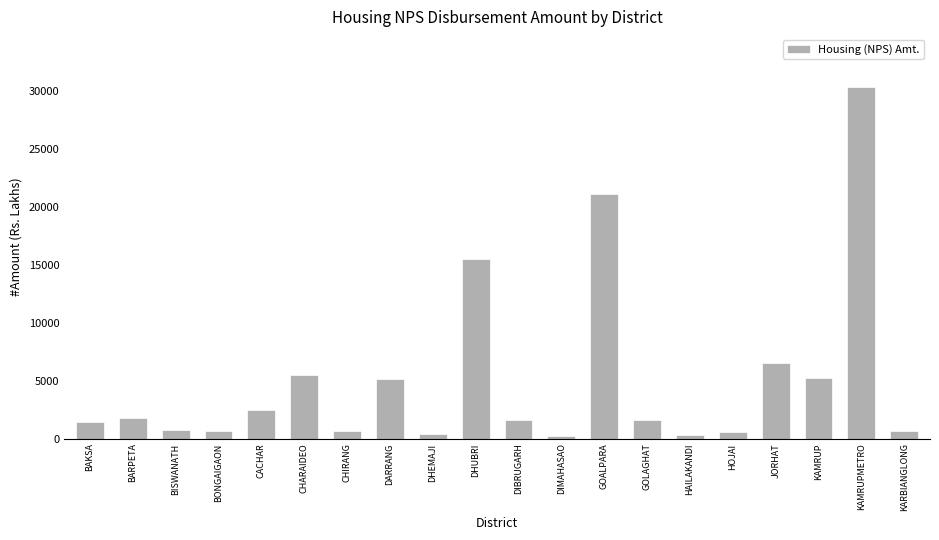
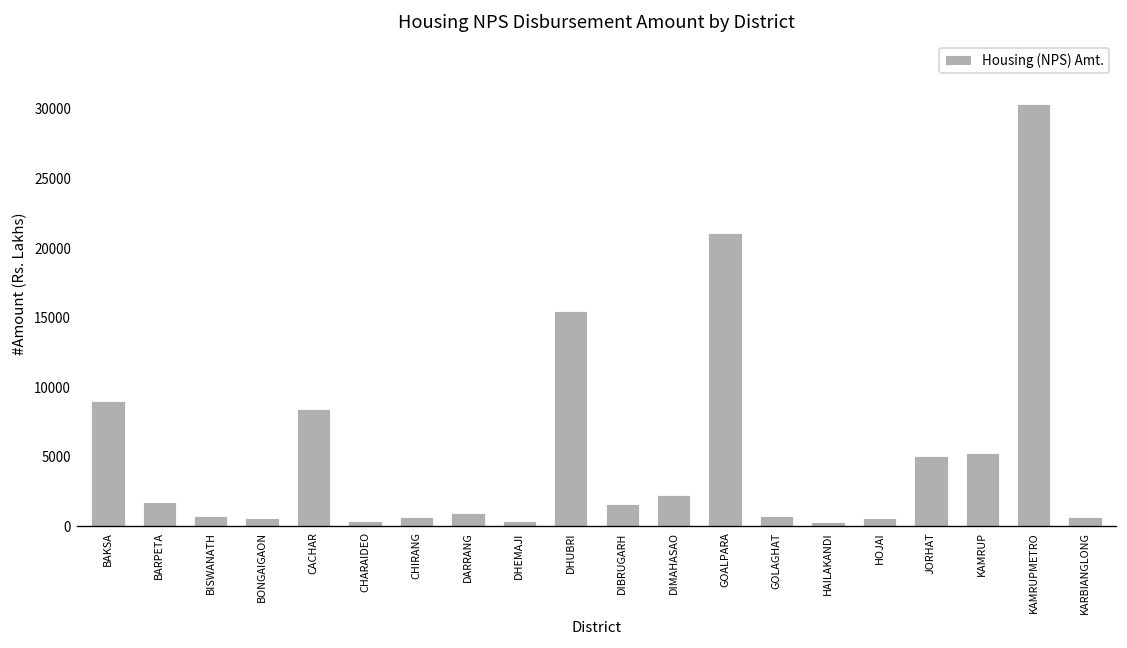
BAKSA: 1400 -> 9000
CACHAR: 2400 -> 8400
CHARAIDEO: 5400 -> 300
DARRANG: 5100 -> 1000
DIMAHASAO: 300 -> 2300
GOLAGHAT: 1600 -> 800
JORHAT: 6500 -> 5100
